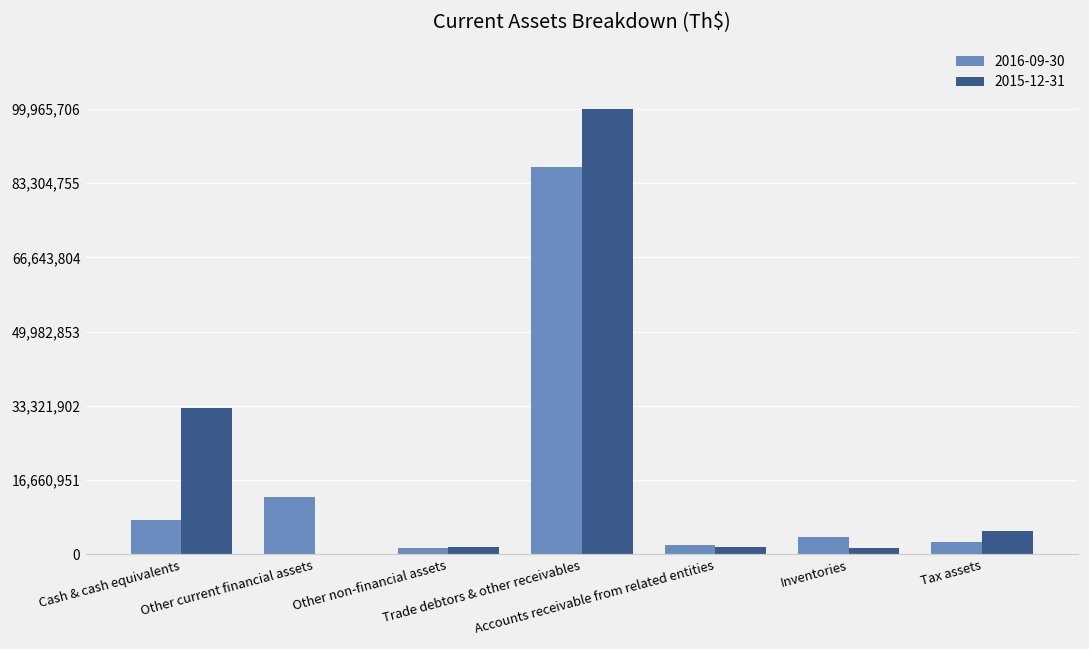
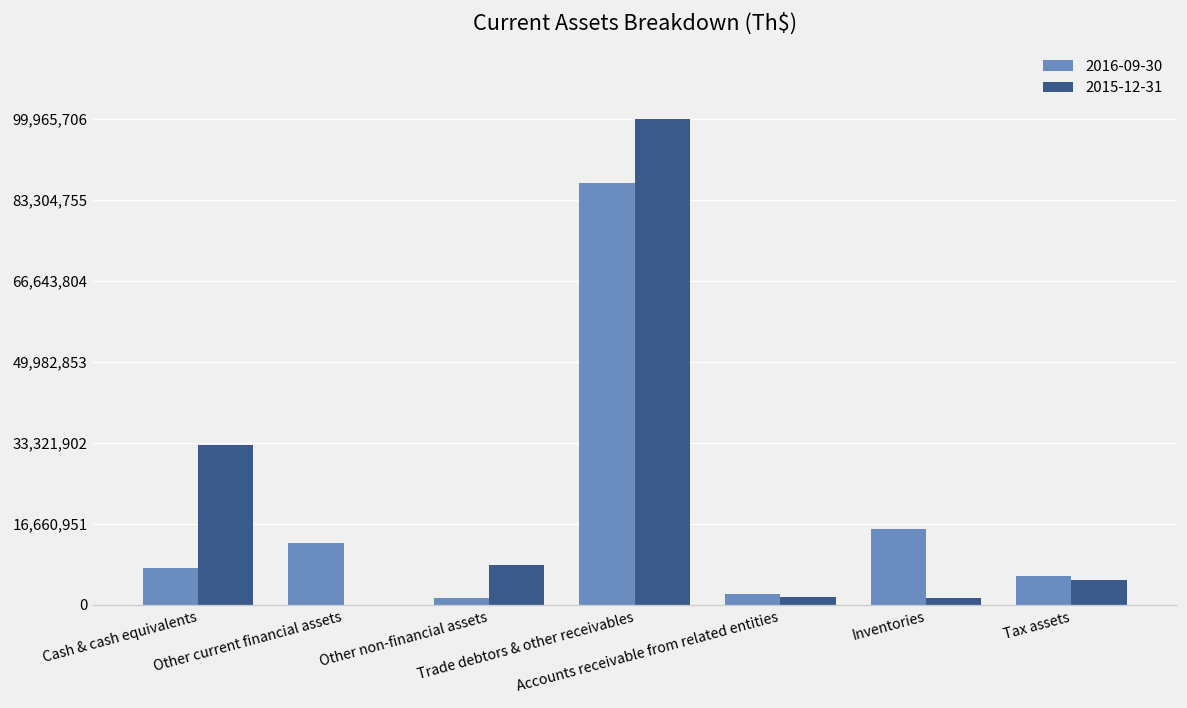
2015-12-31, Other non-financial assets: 2,000,000 -> 8,000,000
2016-09-30, Inventories: 4,000,000 -> 16,000,000
2016-09-30, Tax assets: 3,000,000 -> 6,000,000
